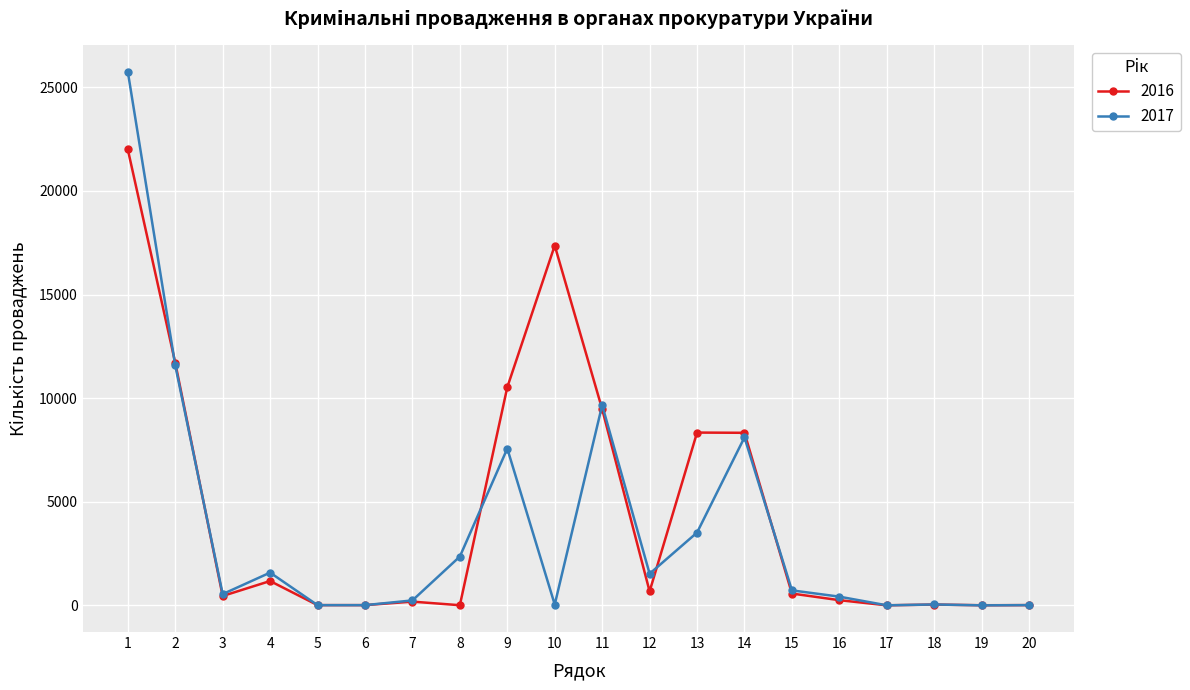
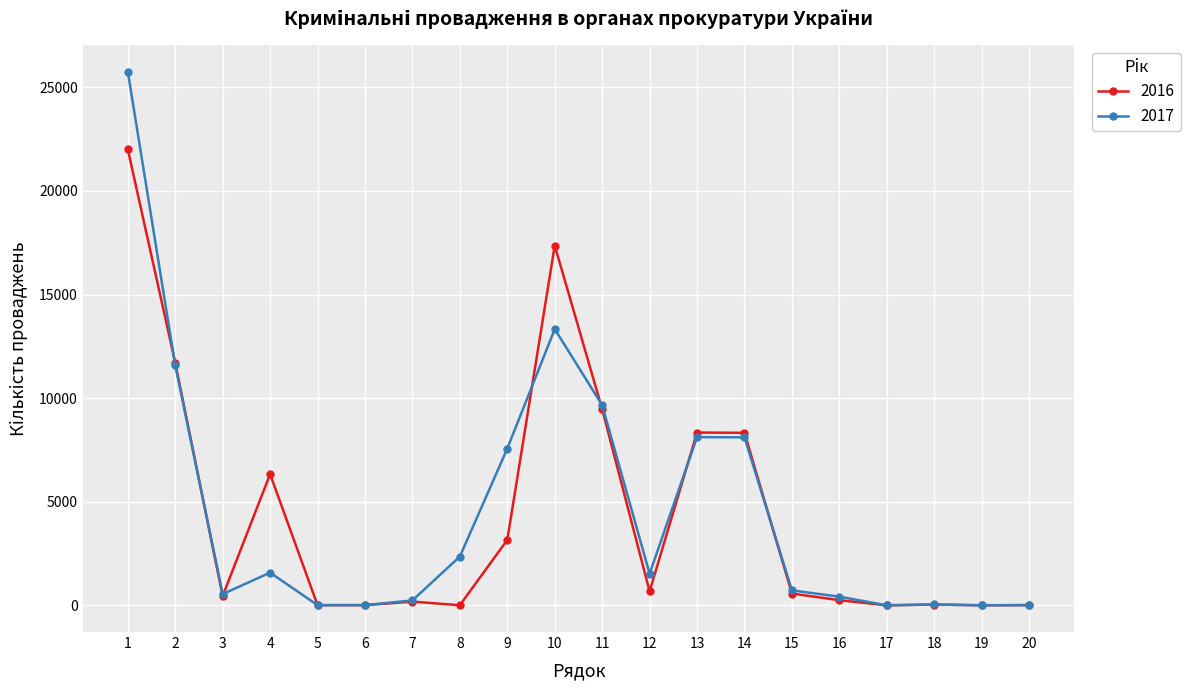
2016, 4: 1200 -> 6300
2016, 9: 10500 -> 3200
2017, 10: 0 -> 13300
2017, 13: 3500 -> 8100
